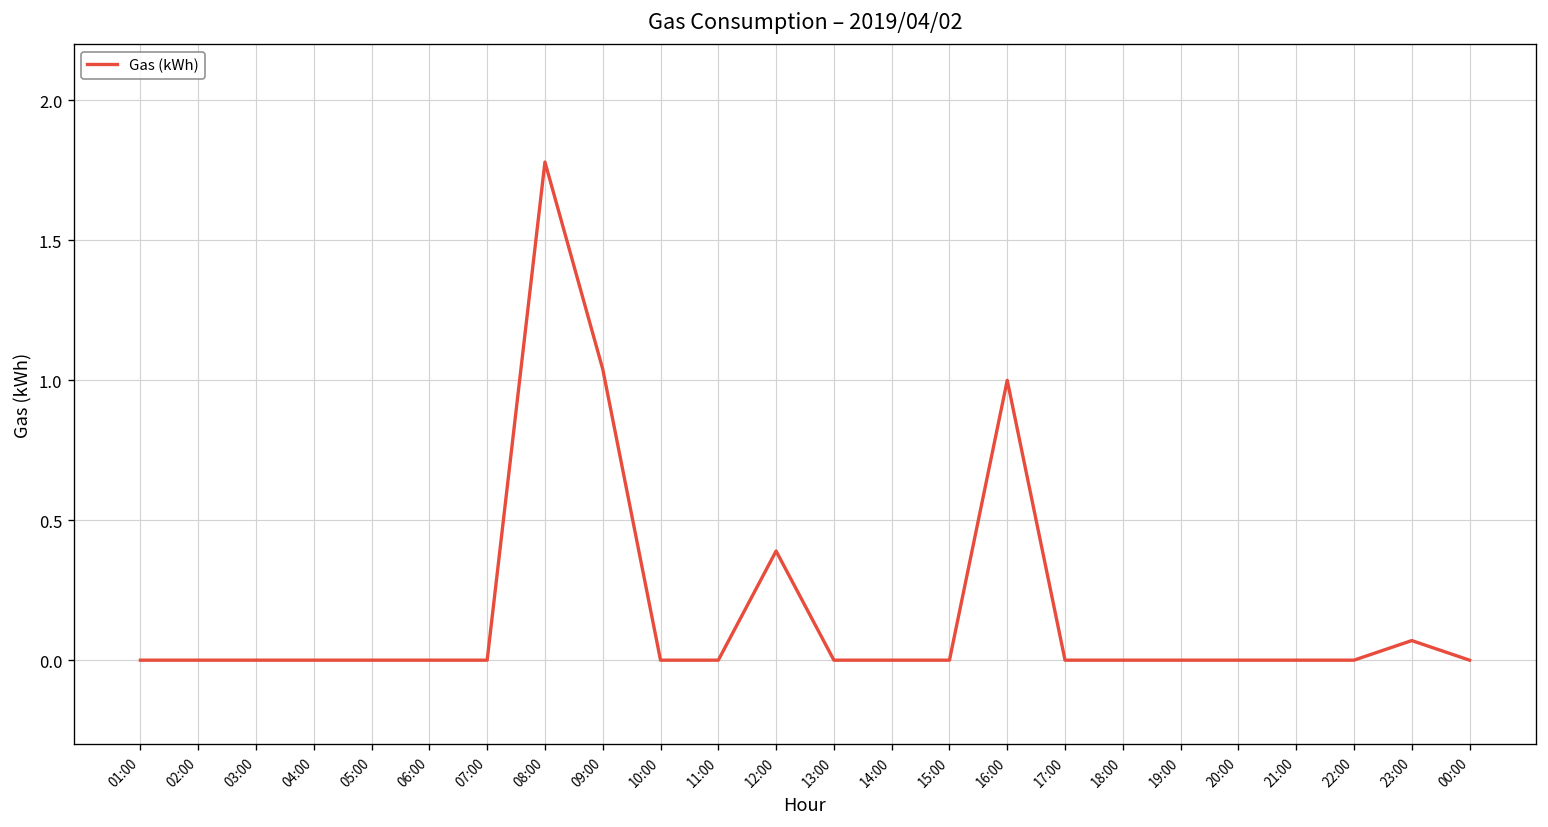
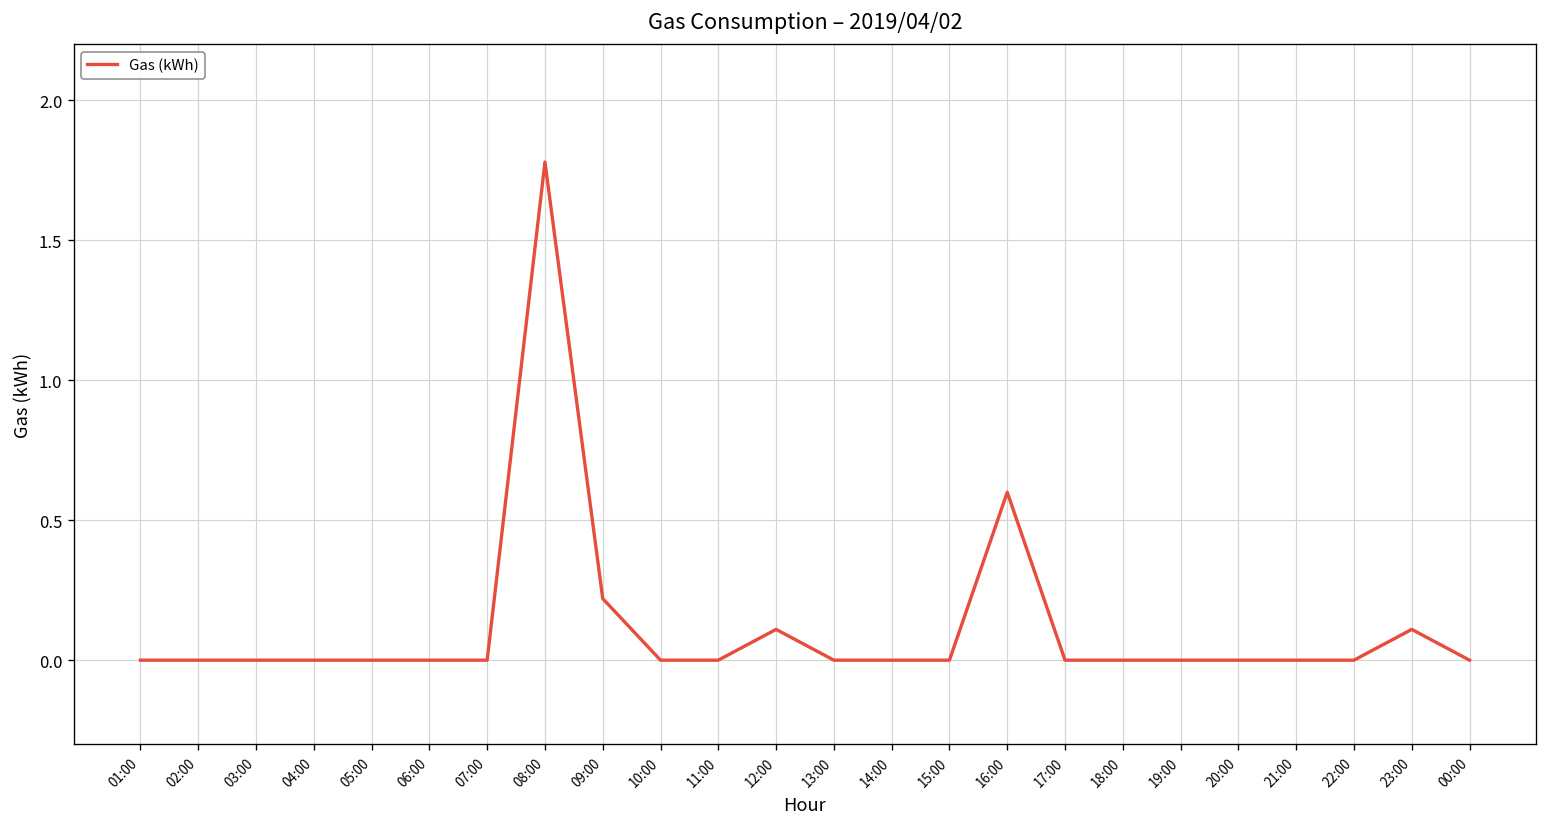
09:00: 1.04 -> 0.22
12:00: 0.39 -> 0.11
16:00: 1.0 -> 0.6
23:00: 0.07 -> 0.11
